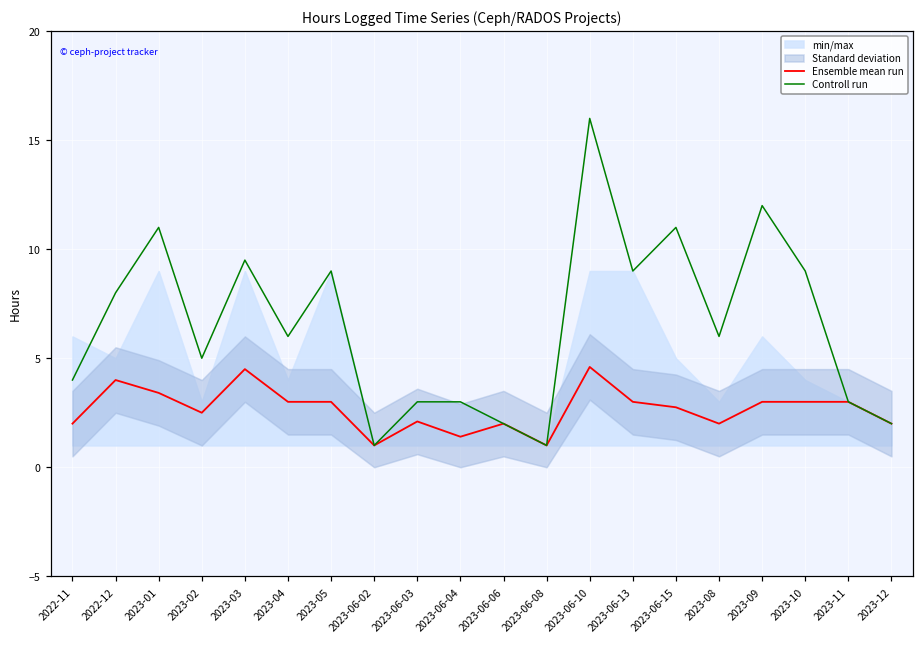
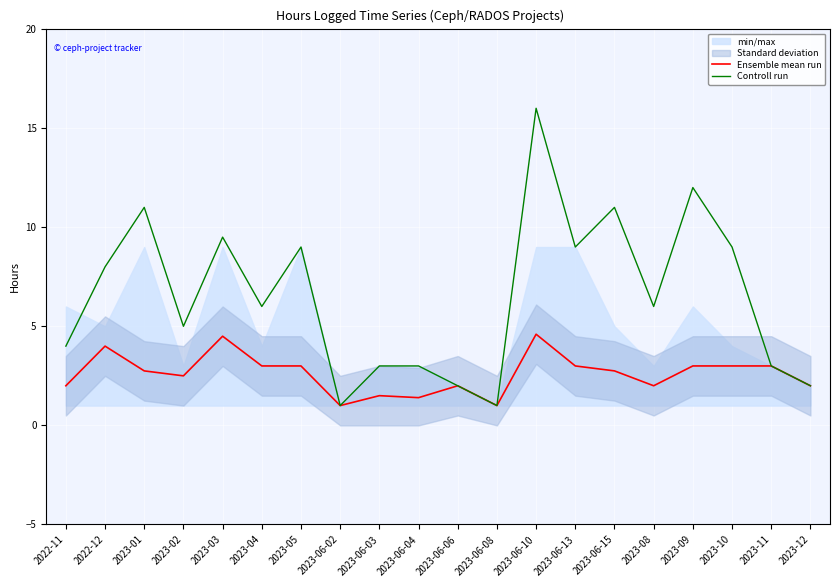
Ensemble mean run, 2023-01: 3.4 -> 2.8
Ensemble mean run, 2023-06-03: 2.1 -> 1.5
